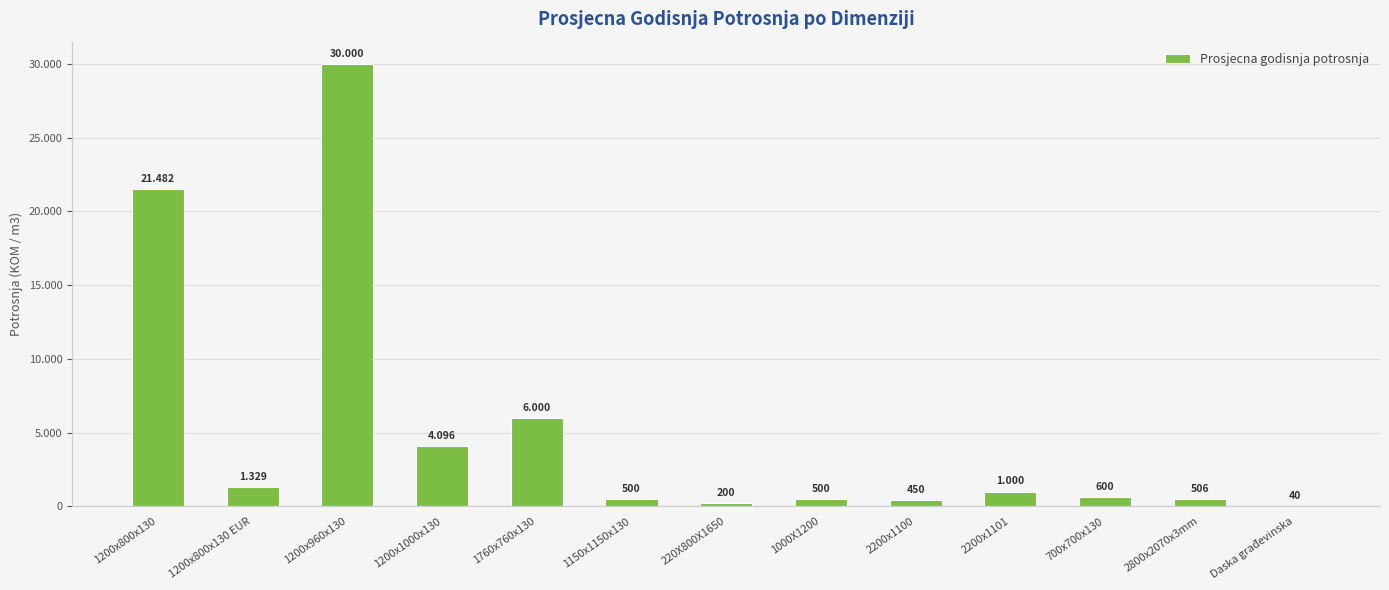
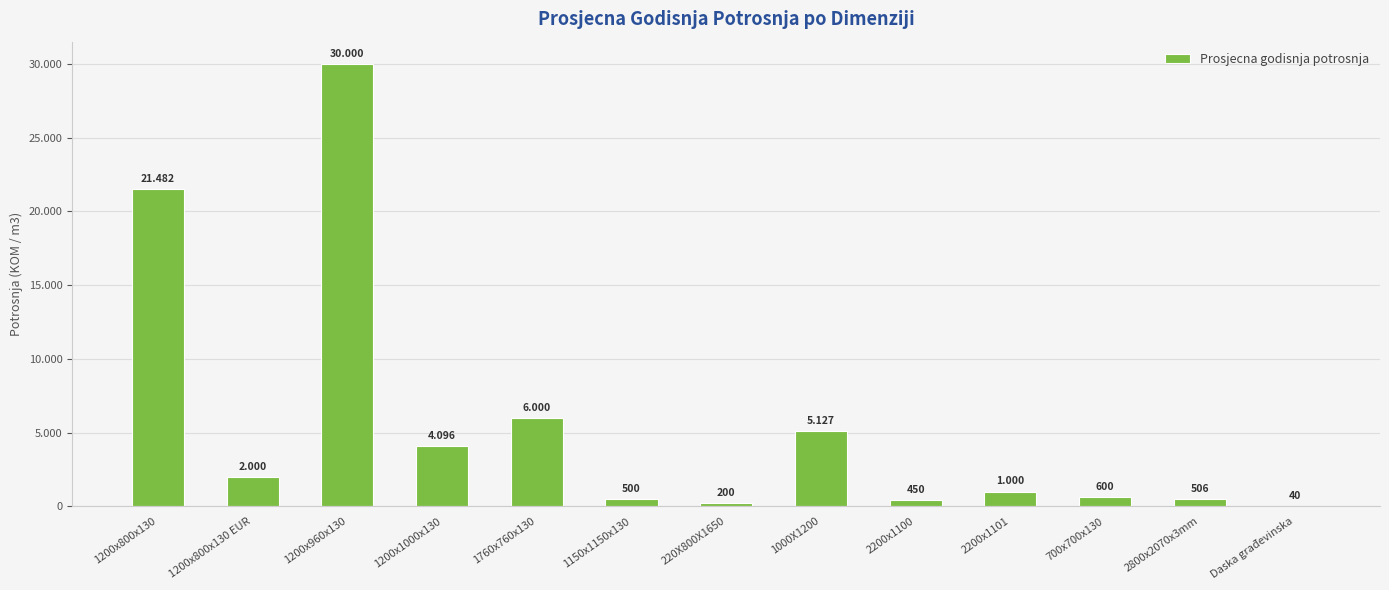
1200x800x130 EUR: 1.329 -> 2.000
1000X1200: 500 -> 5.127
